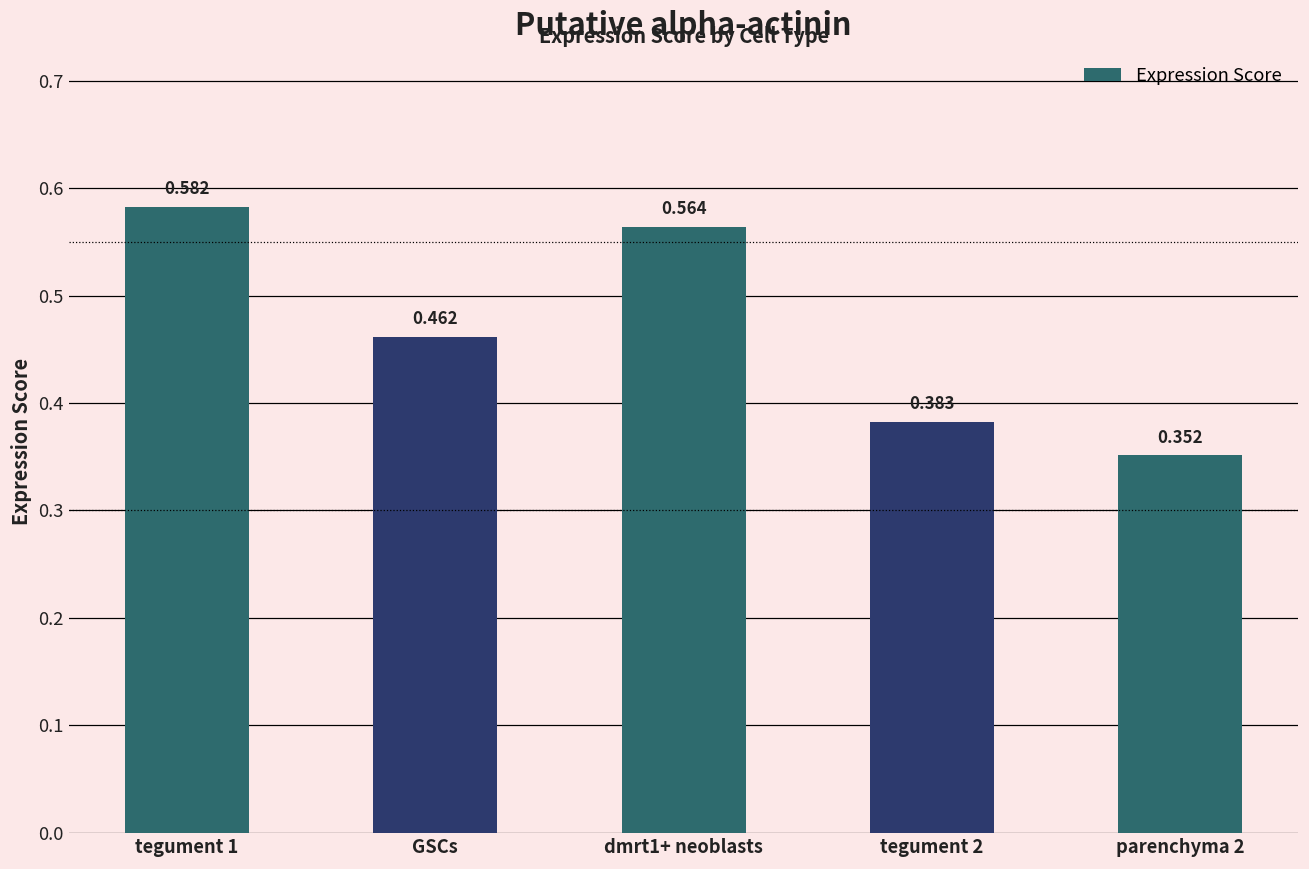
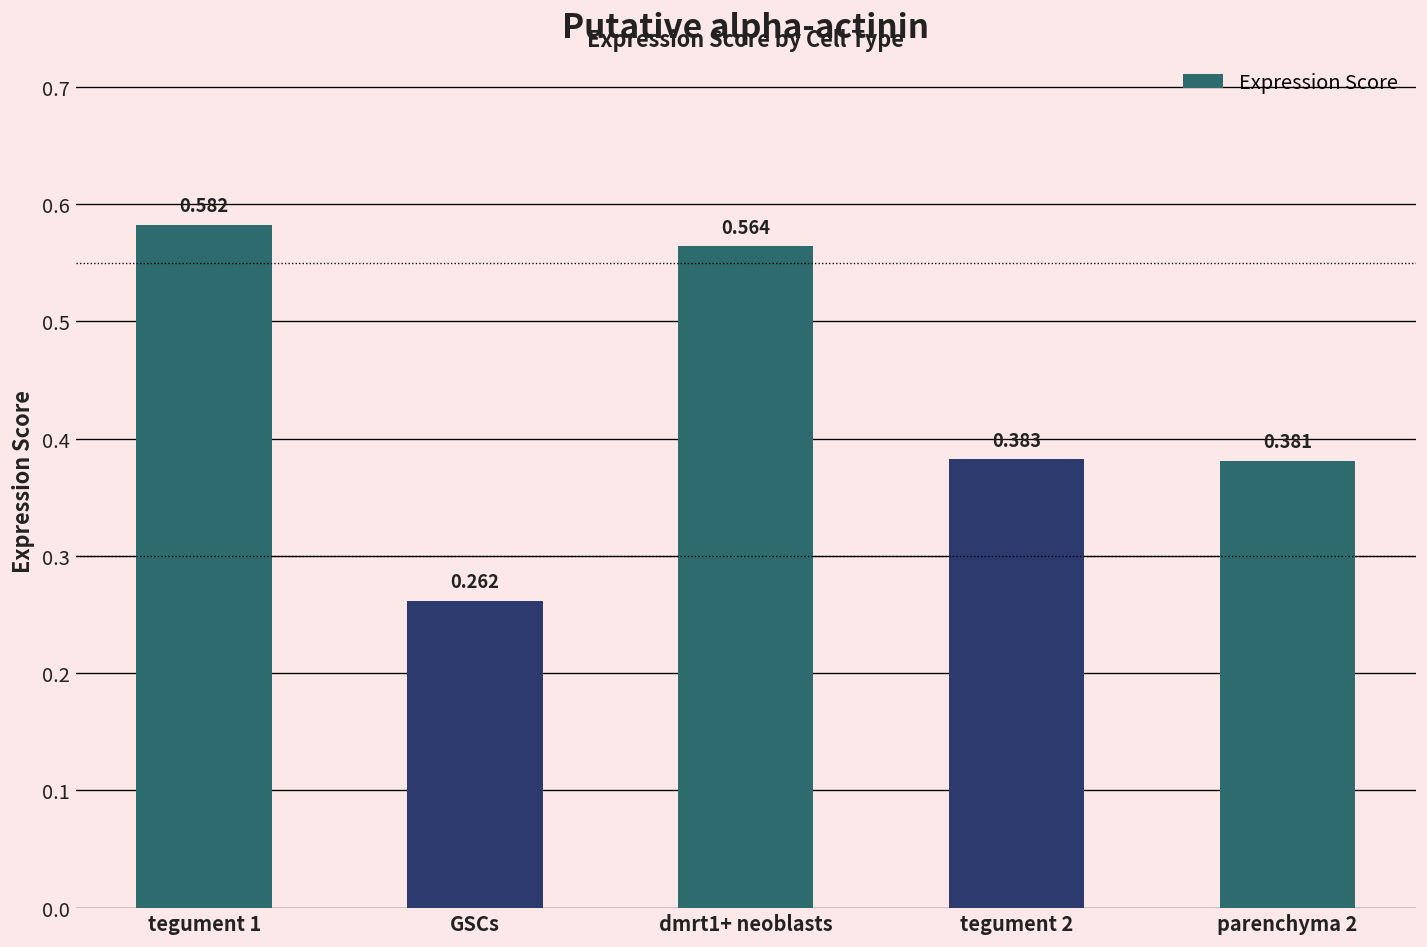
GSCs: 0.462 -> 0.262
parenchyma 2: 0.352 -> 0.381
